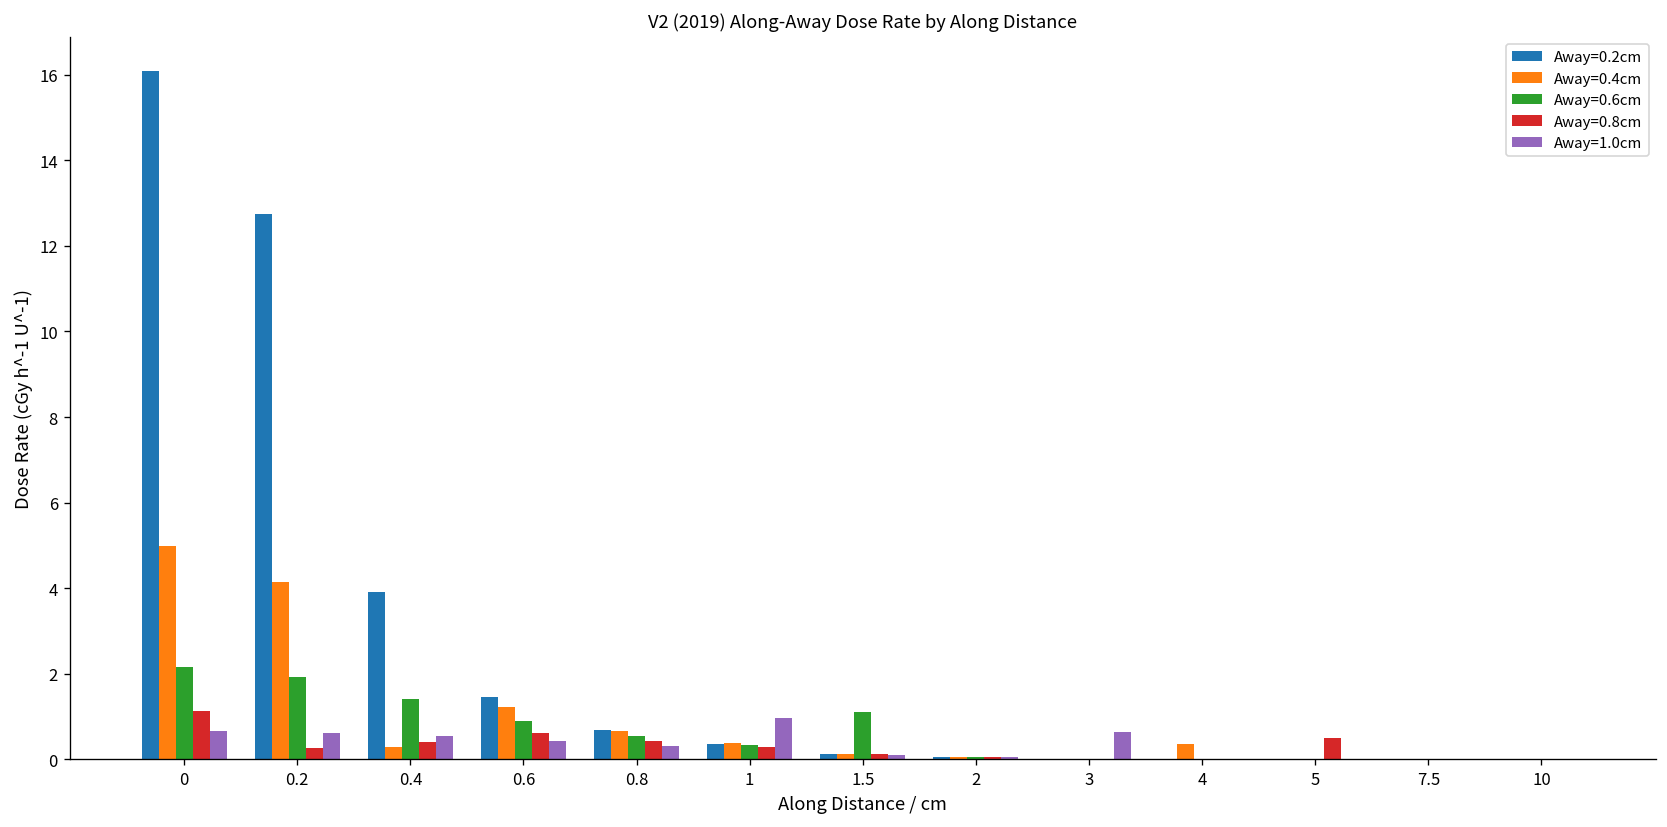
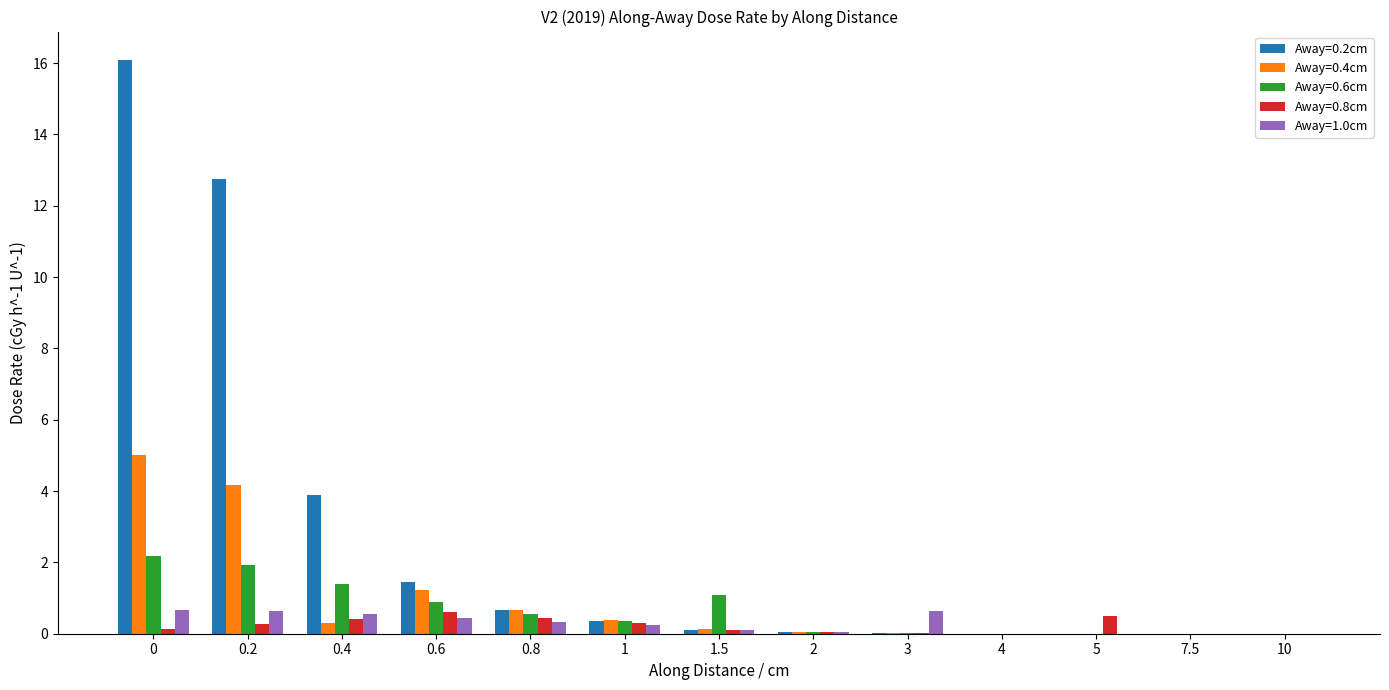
Away=0.8cm, 0: 1.1 -> 0.1
Away=1.0cm, 1: 1.0 -> 0.2
Away=0.4cm, 4: 0.4 -> 0.0
